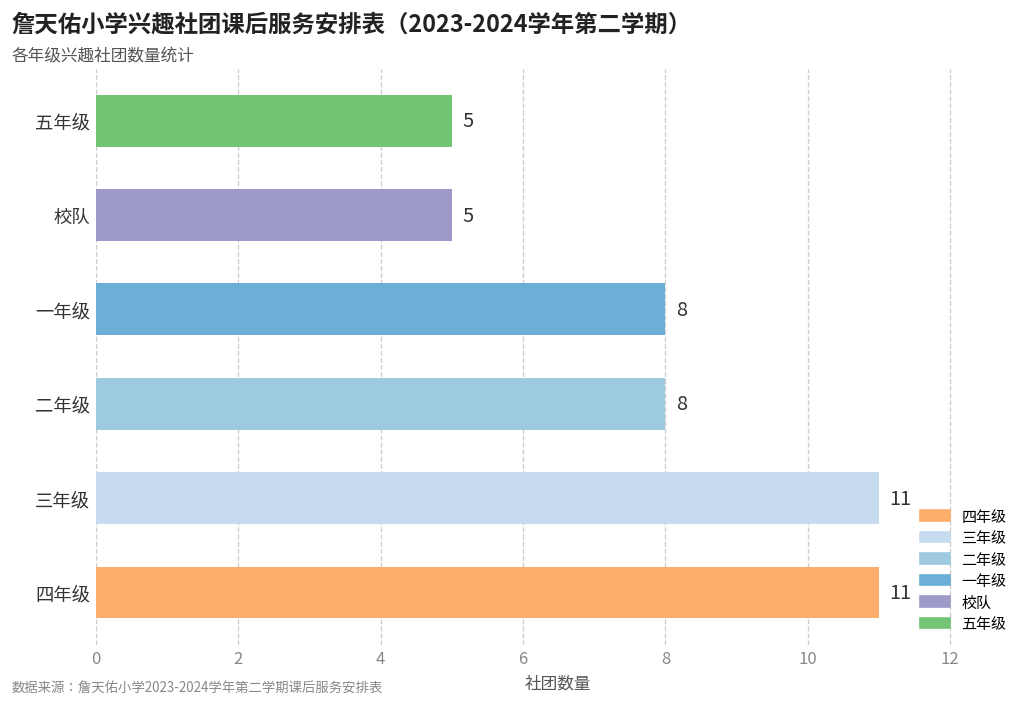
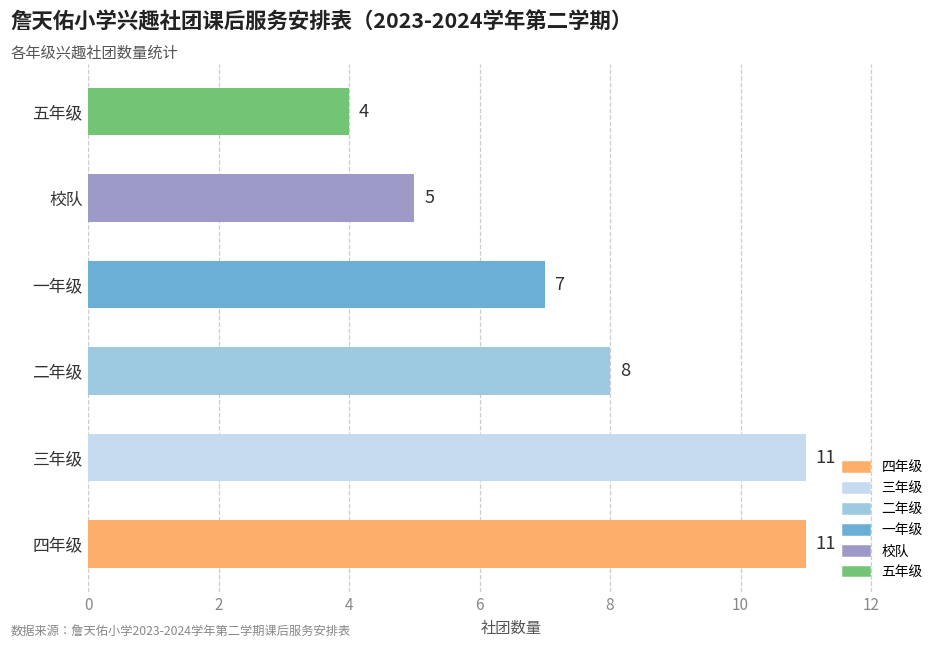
五年级: 5 -> 4
一年级: 8 -> 7
